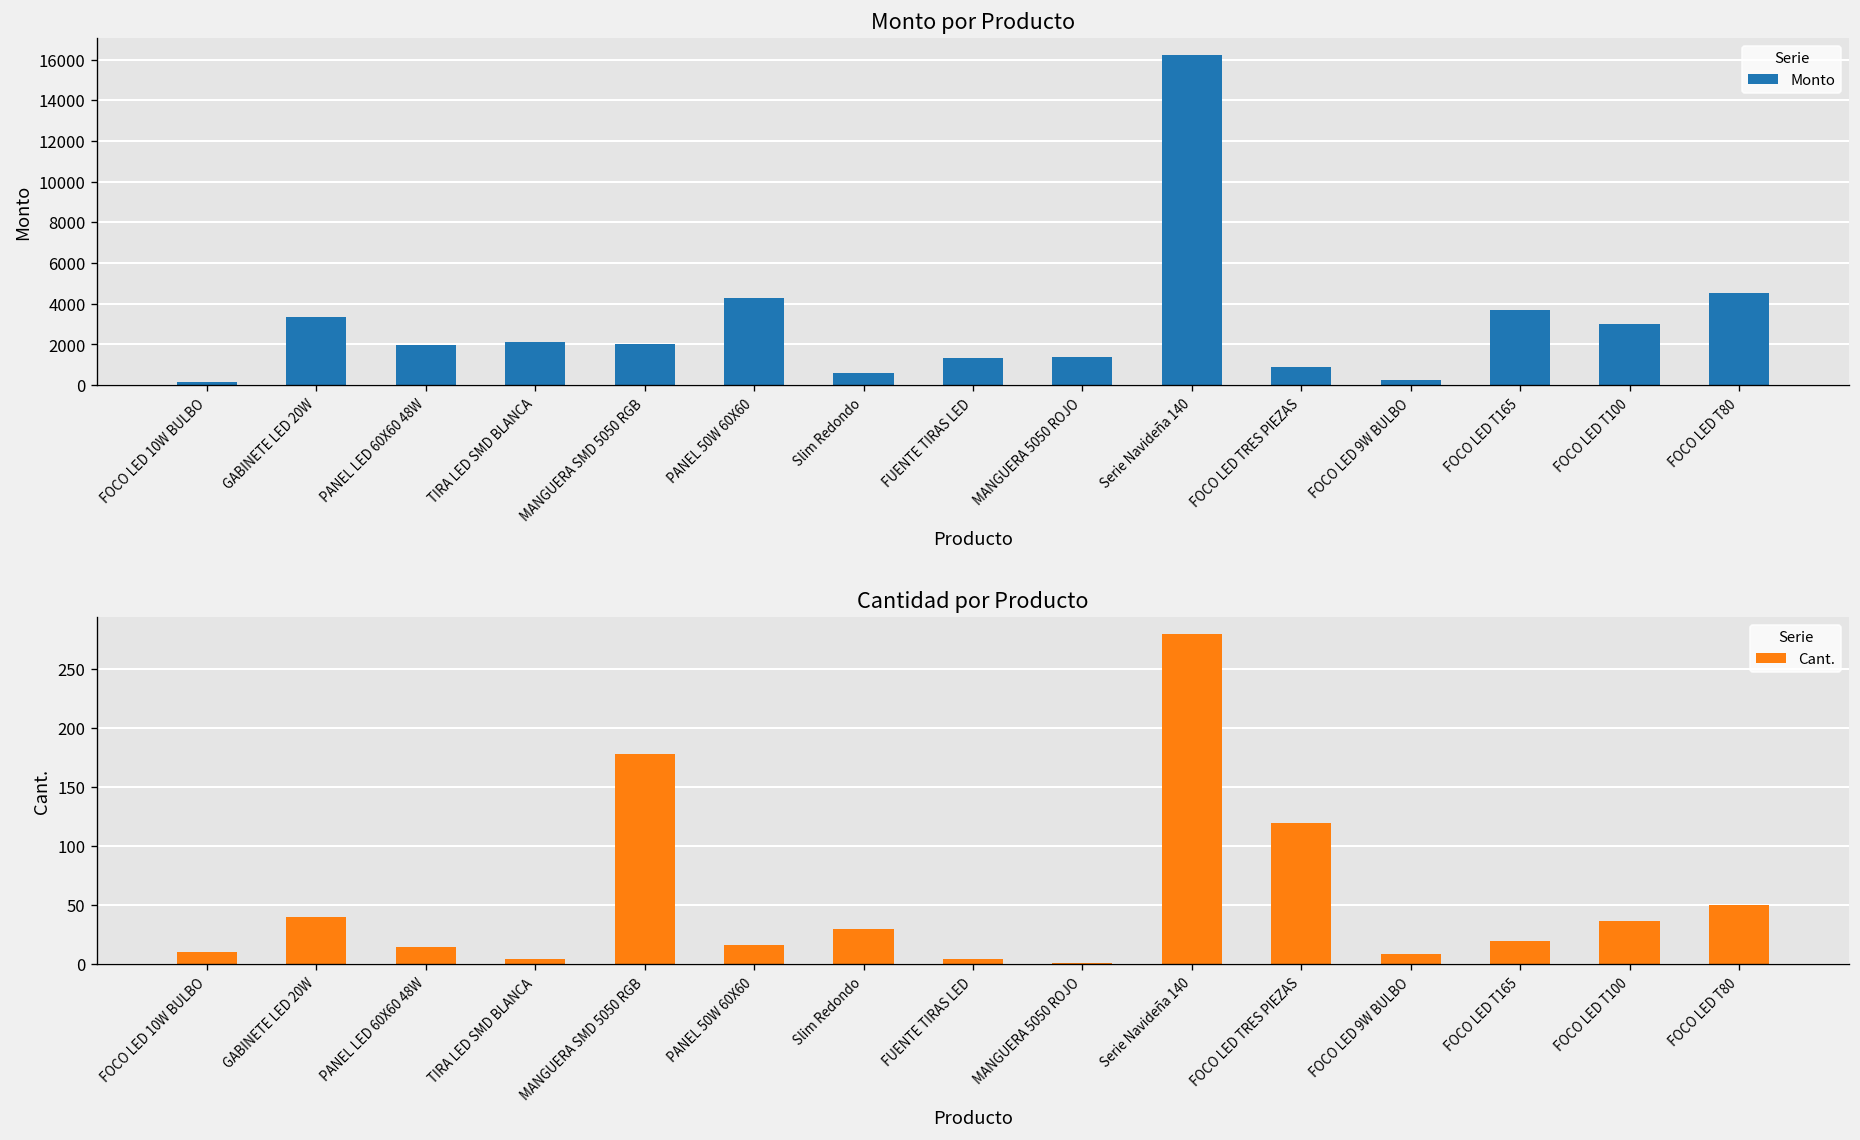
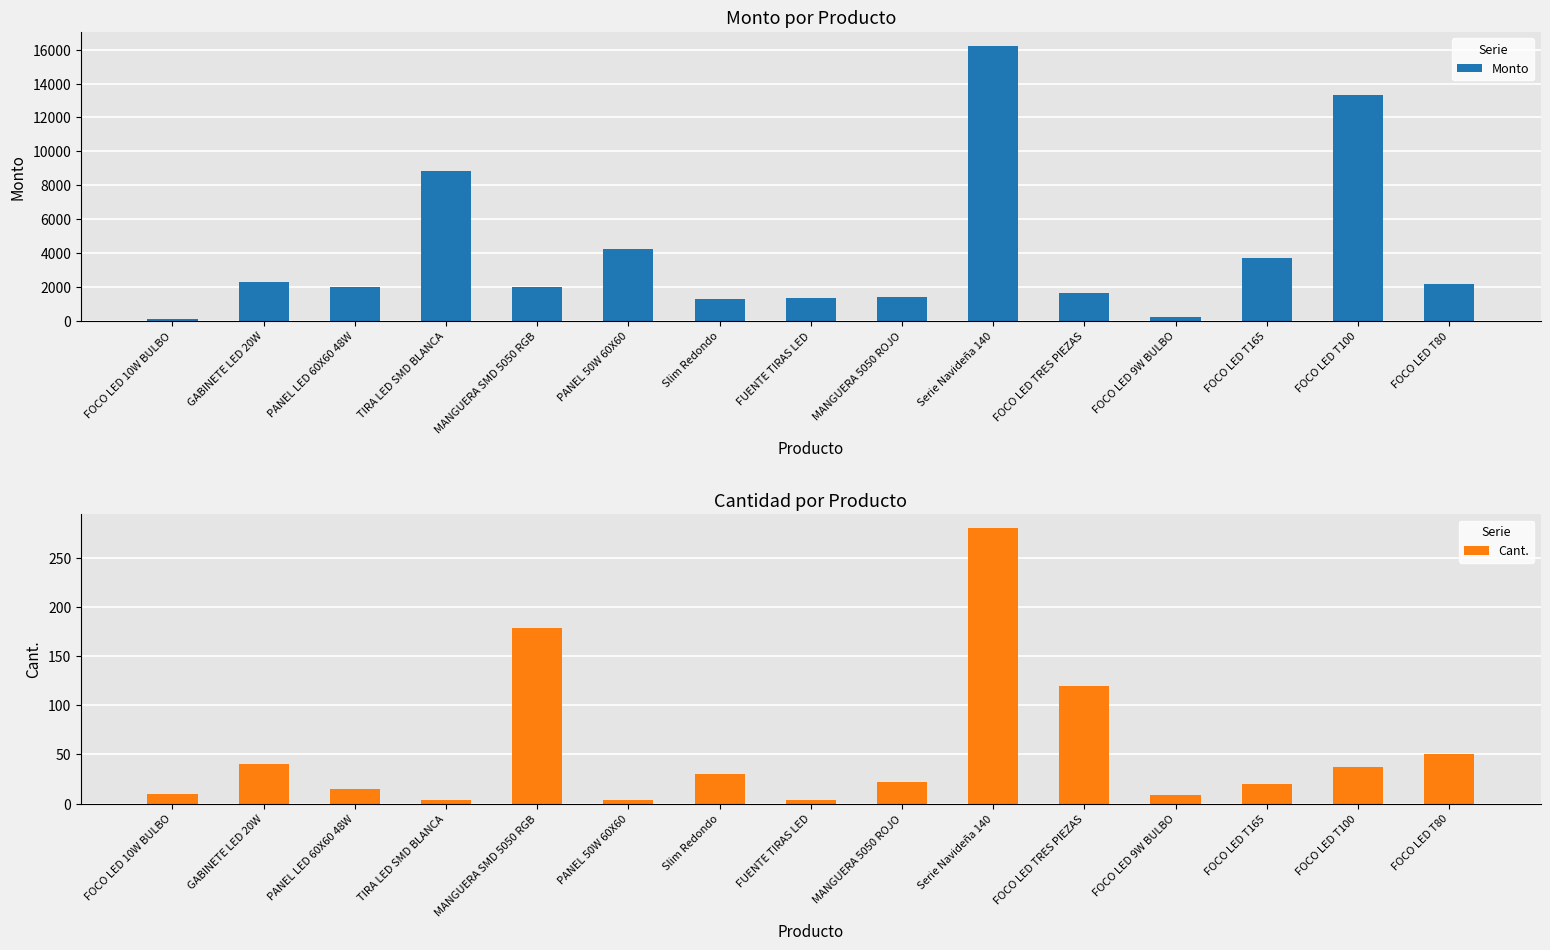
Monto por Producto, GABINETE LED 20W: 3400 -> 2300
Monto por Producto, TIRA LED SMD BLANCA: 2100 -> 8800
Monto por Producto, Slim Redondo: 600 -> 1300
Monto por Producto, FOCO LED TRES PIEZAS: 900 -> 1700
Monto por Producto, FOCO LED T100: 3000 -> 13300
Monto por Producto, FOCO LED T80: 4500 -> 2200
Cantidad por Producto, PANEL 50W 60X60: 20 -> 0
Cantidad por Producto, MANGUERA 5050 ROJO: 0 -> 20
